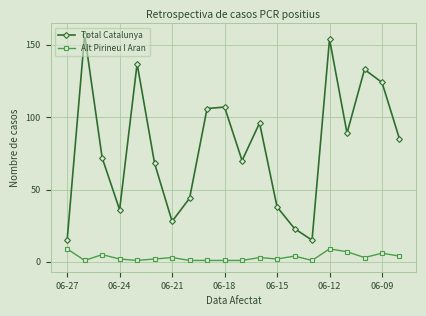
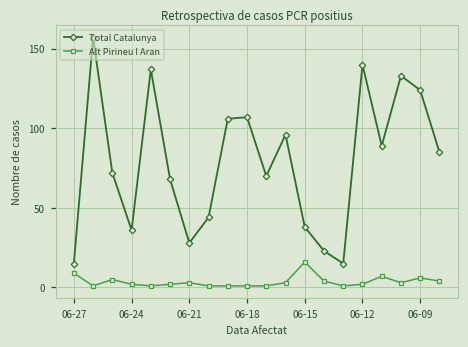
Alt Pirineu I Aran, 06-15: 2 -> 16
Total Catalunya, 06-12: 154 -> 140
Alt Pirineu I Aran, 06-12: 9 -> 2
